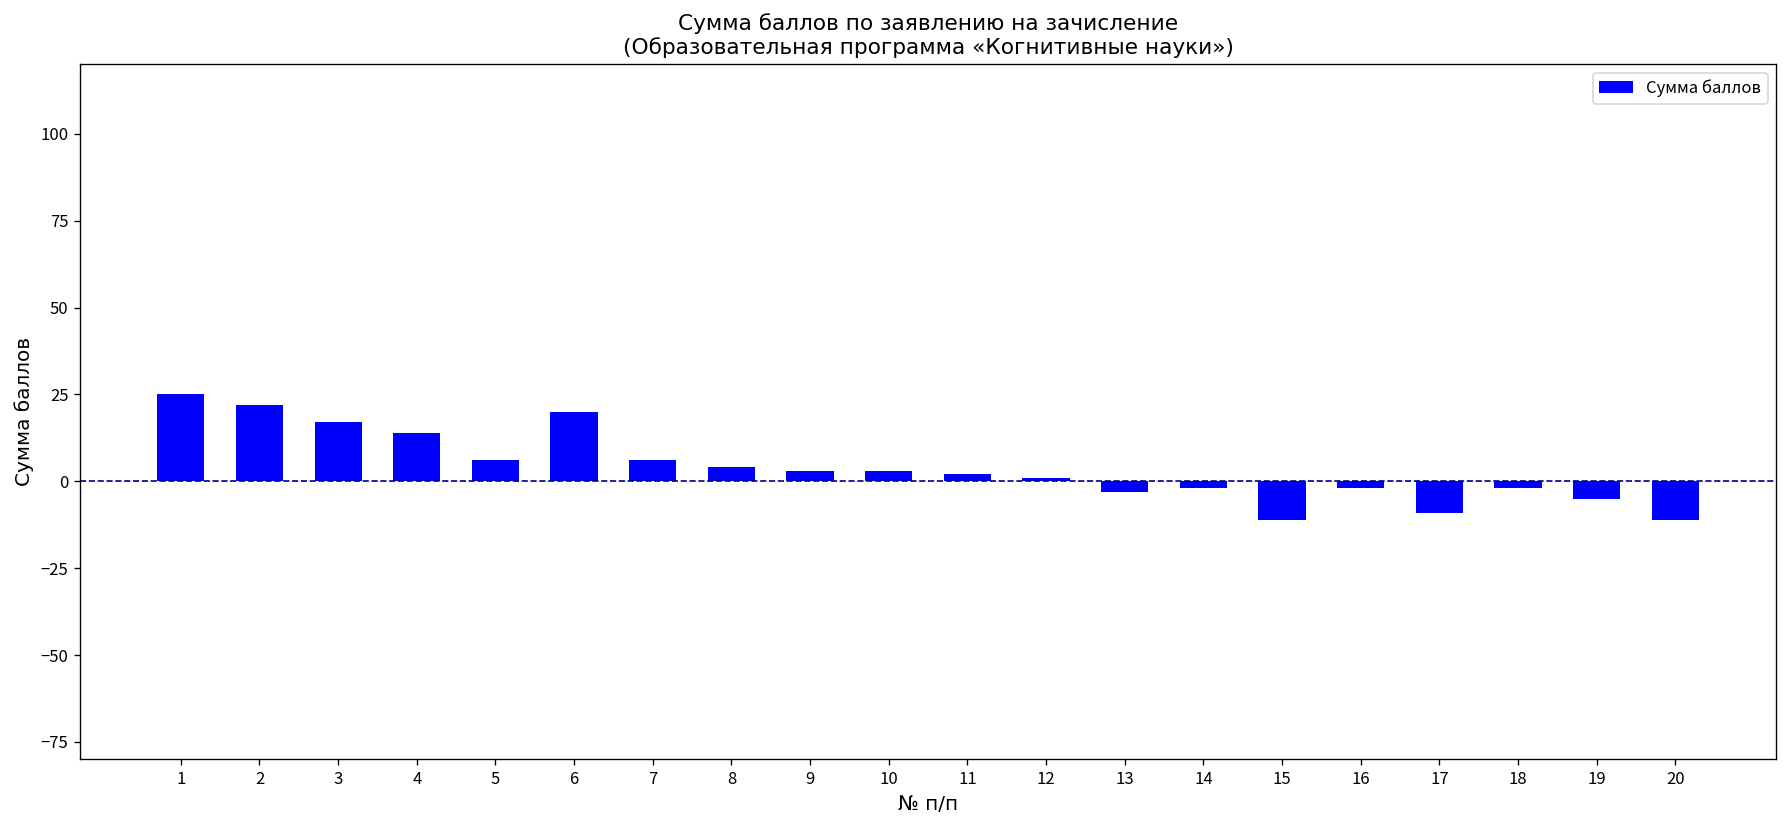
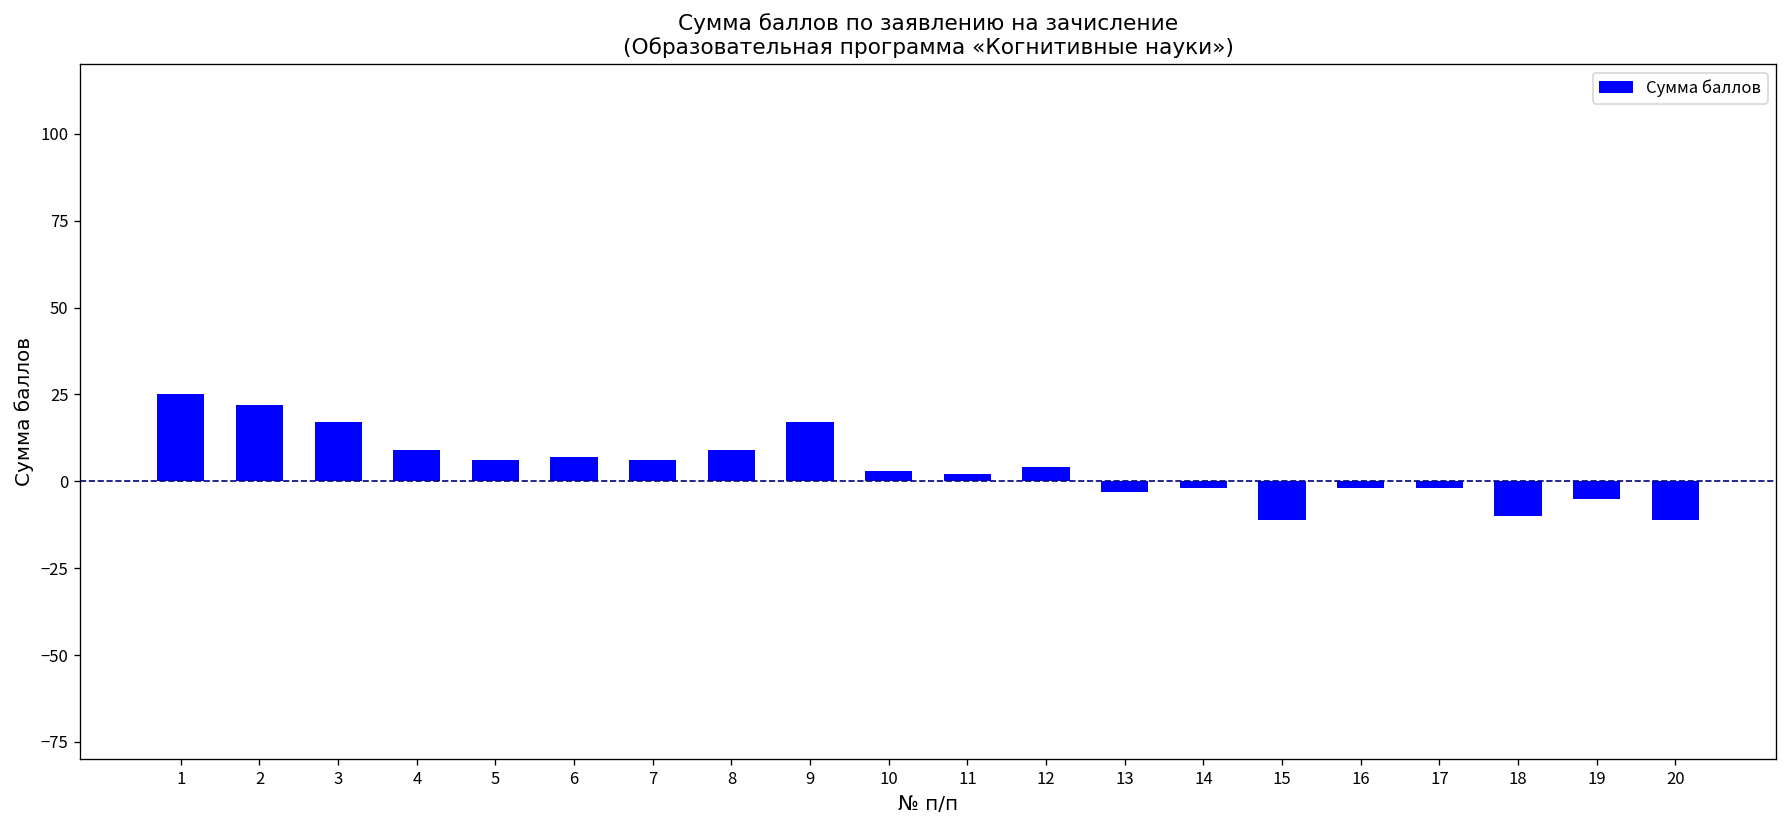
4: 14 -> 9
6: 20 -> 7
8: 4 -> 9
9: 3 -> 17
12: 1 -> 4
17: -9 -> -2
18: -2 -> -10
